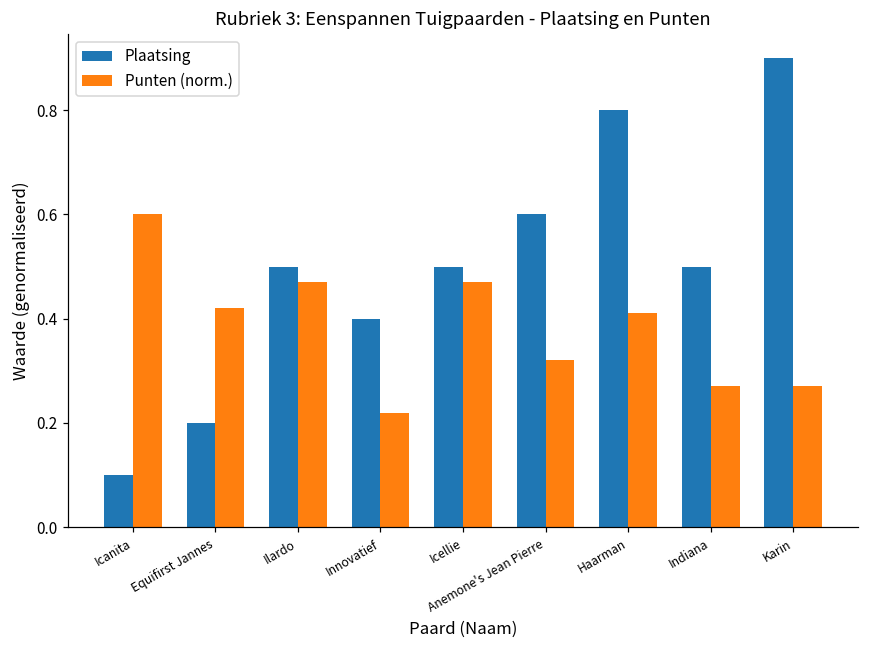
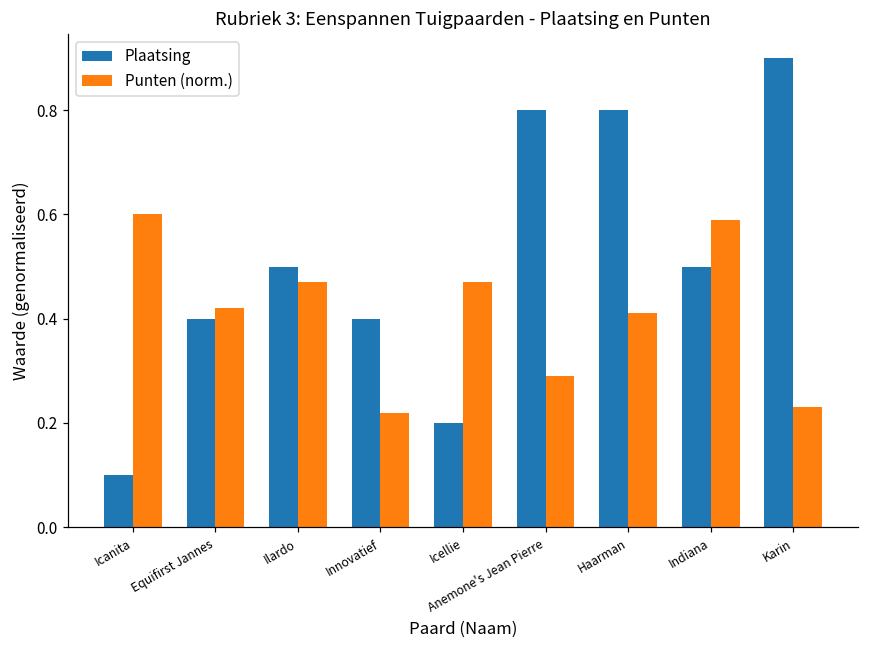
Plaatsing, Equifirst Jannes: 0.20 -> 0.40
Plaatsing, Icellie: 0.50 -> 0.20
Plaatsing, Anemone's Jean Pierre: 0.60 -> 0.80
Punten (norm.), Anemone's Jean Pierre: 0.32 -> 0.29
Punten (norm.), Indiana: 0.27 -> 0.59
Punten (norm.), Karin: 0.27 -> 0.23
